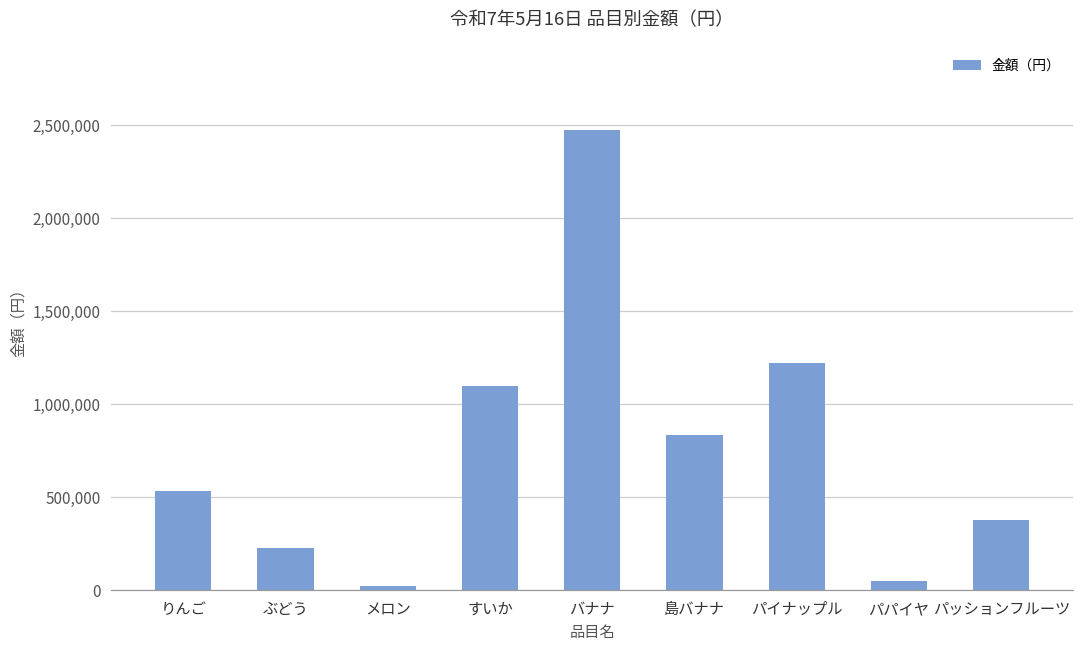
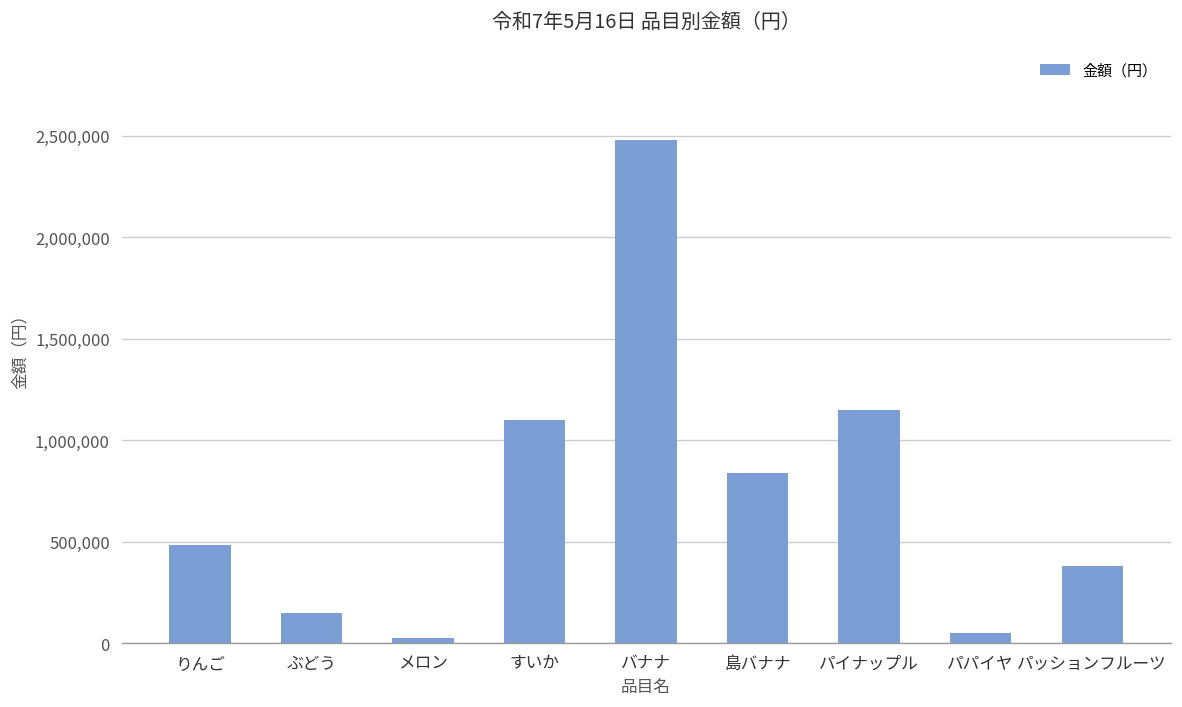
りんご: 530,000 -> 480,000
ぶどう: 230,000 -> 150,000
パイナップル: 1,220,000 -> 1,150,000
